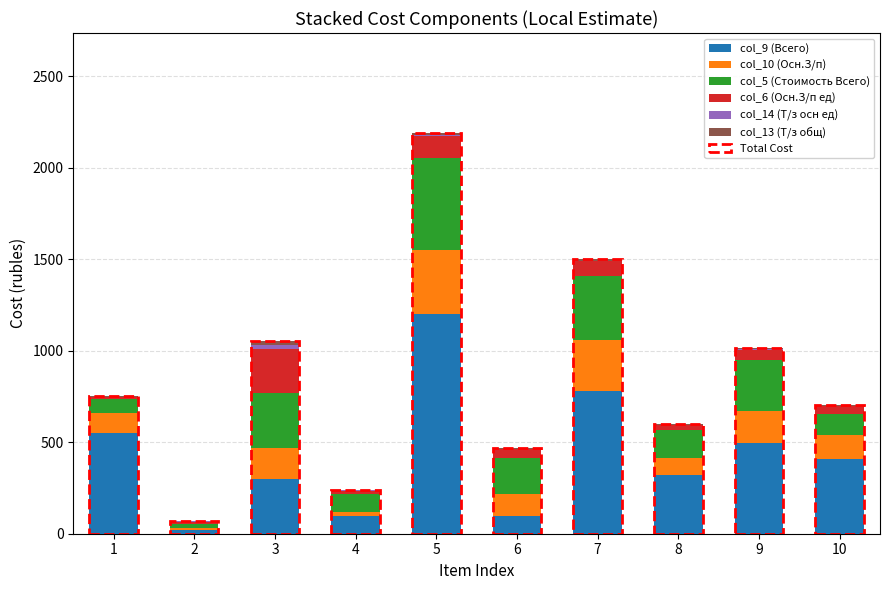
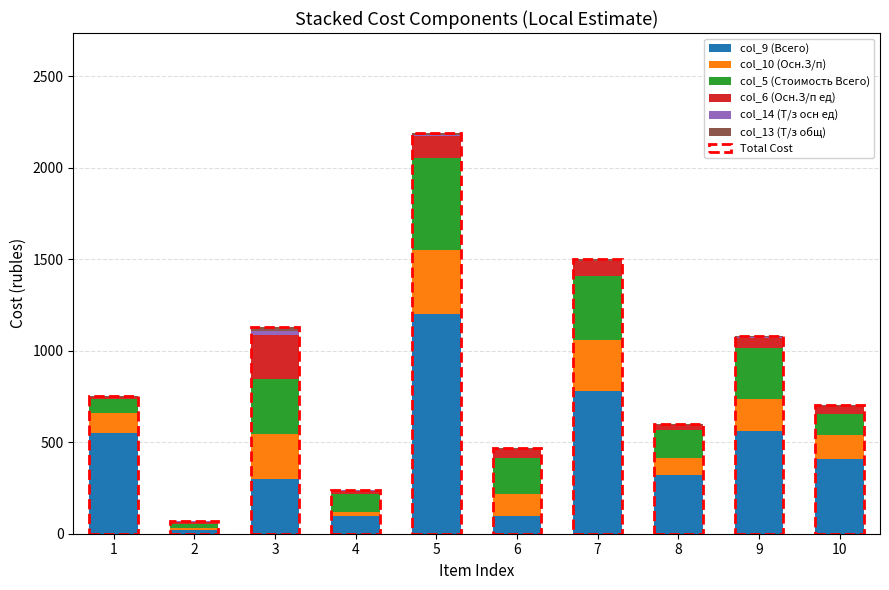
col_10 (Осн.З/п), 3: 170 -> 240
col_9 (Всего), 9: 490 -> 560
